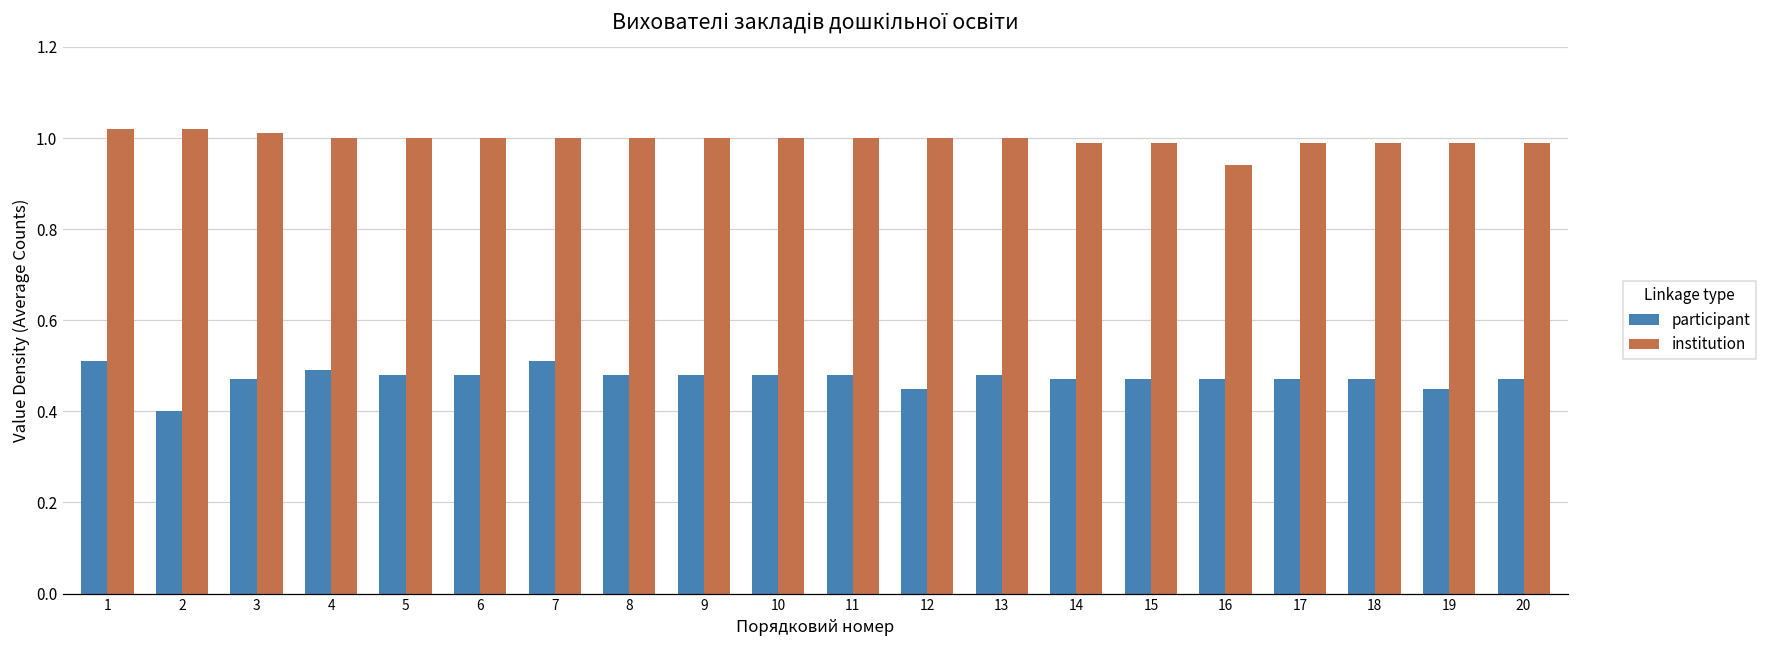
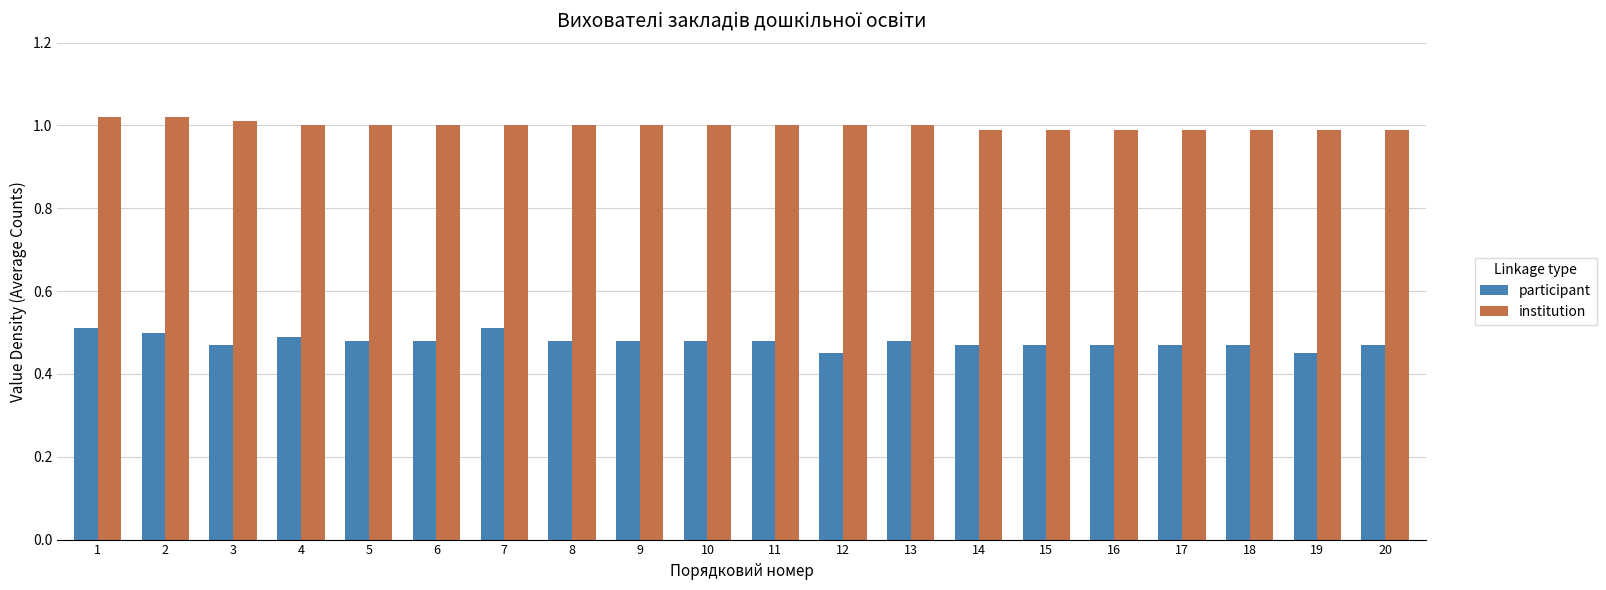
participant, 2: 0.4 -> 0.5
institution, 16: 0.94 -> 0.99
